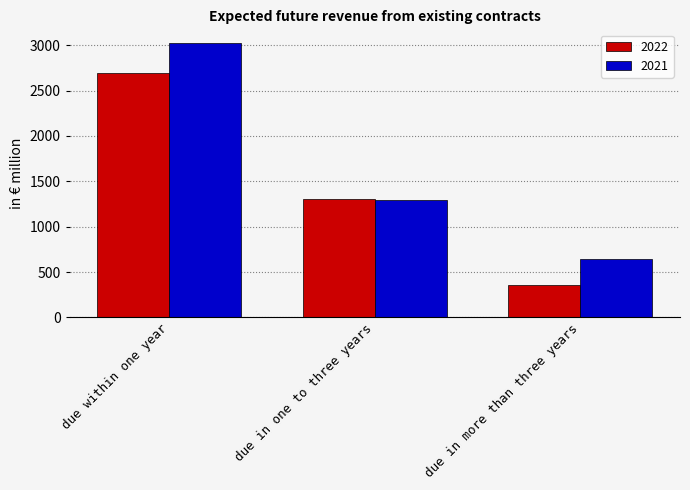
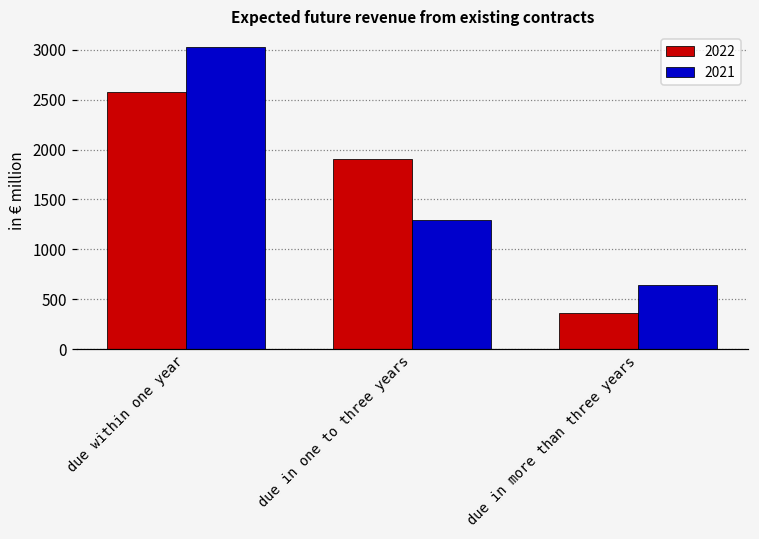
2022, due within one year: 2700 -> 2600
2022, due in one to three years: 1300 -> 1900
